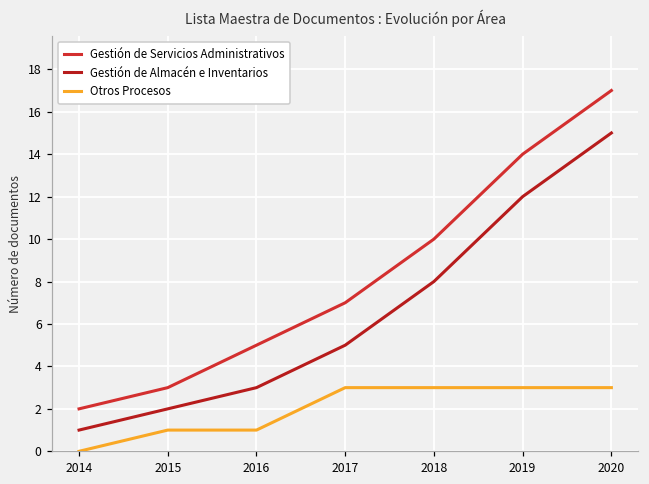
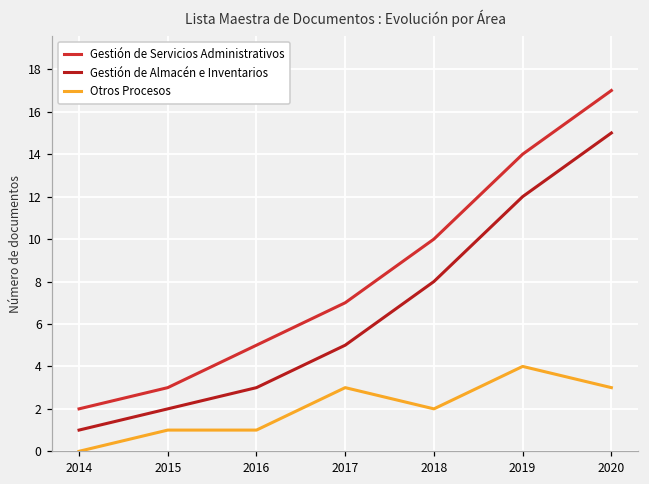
Otros Procesos, 2018: 3 -> 2
Otros Procesos, 2019: 3 -> 4
